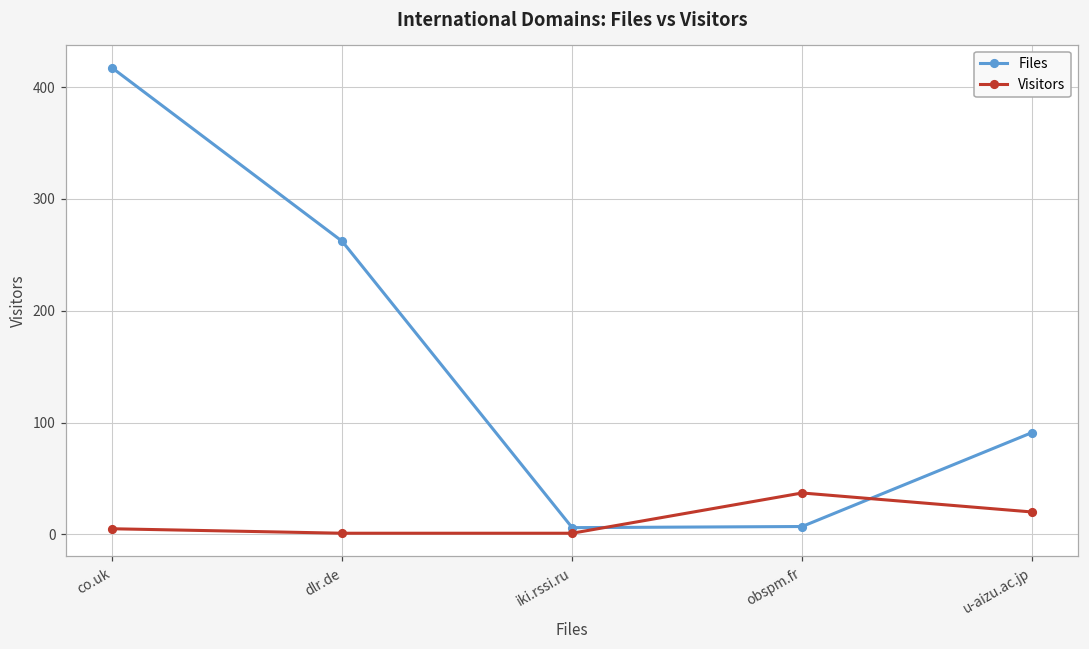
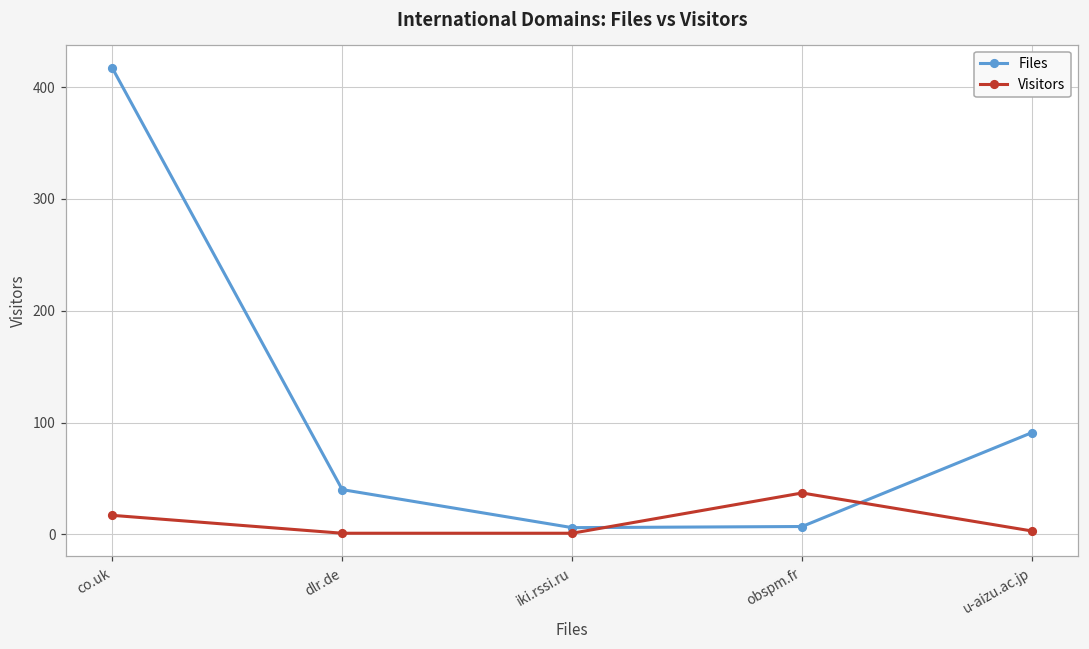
Visitors, co.uk: 5 -> 17
Files, dlr.de: 262 -> 40
Visitors, u-aizu.ac.jp: 20 -> 3
